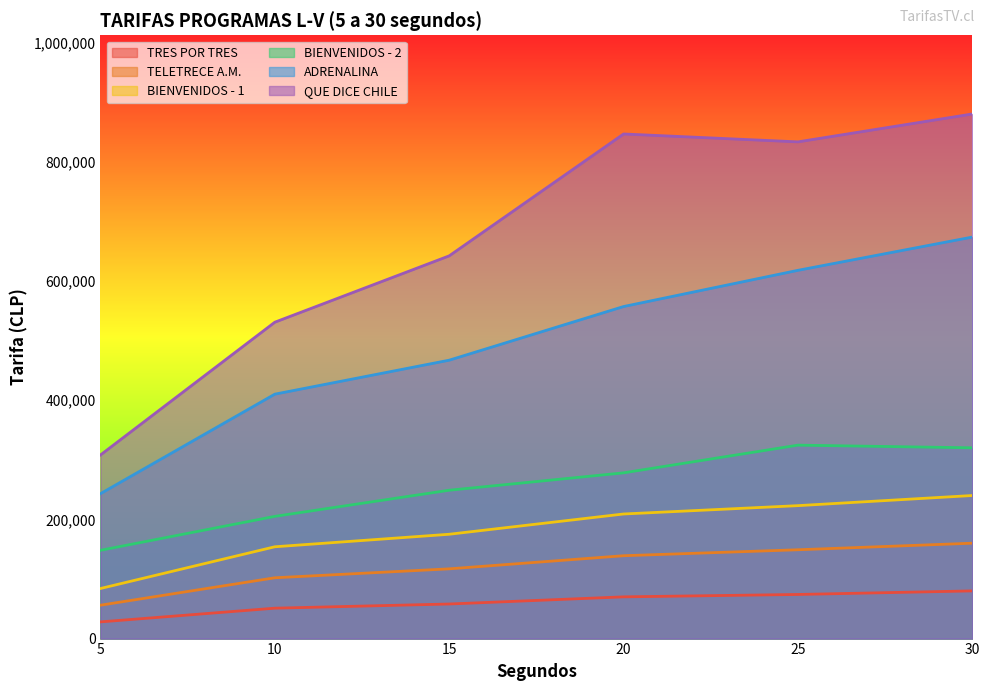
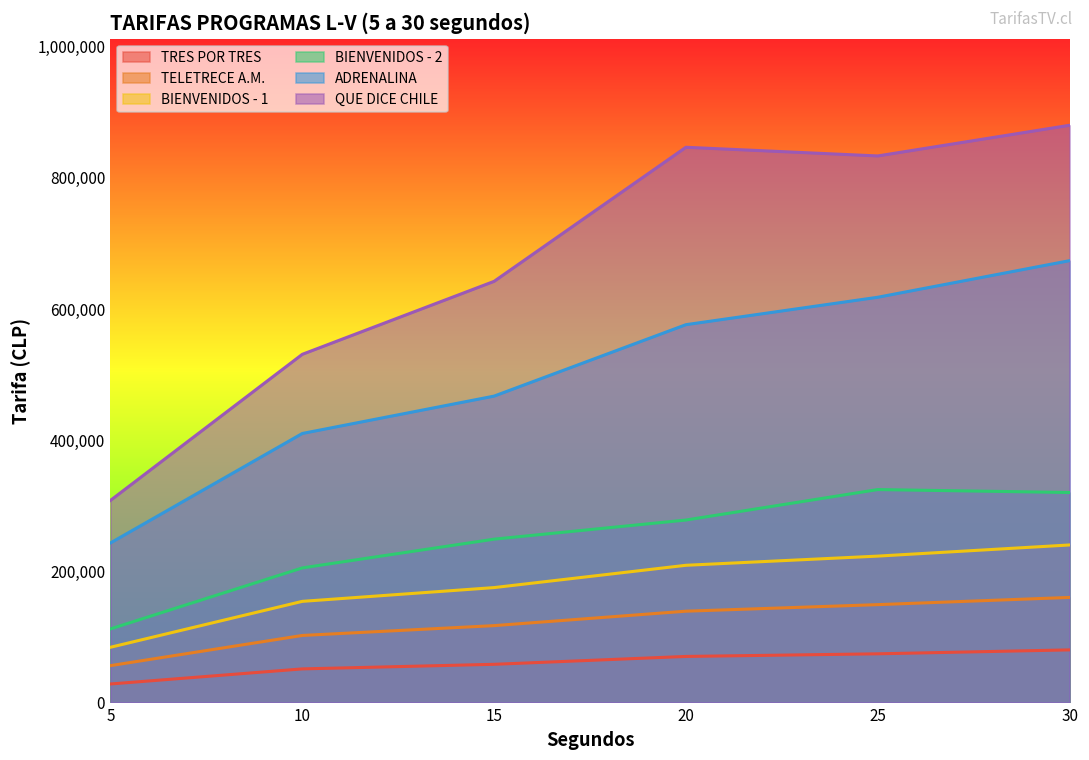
BIENVENIDOS - 2, 5: 150,000 -> 110,000
ADRENALINA, 20: 560,000 -> 580,000
